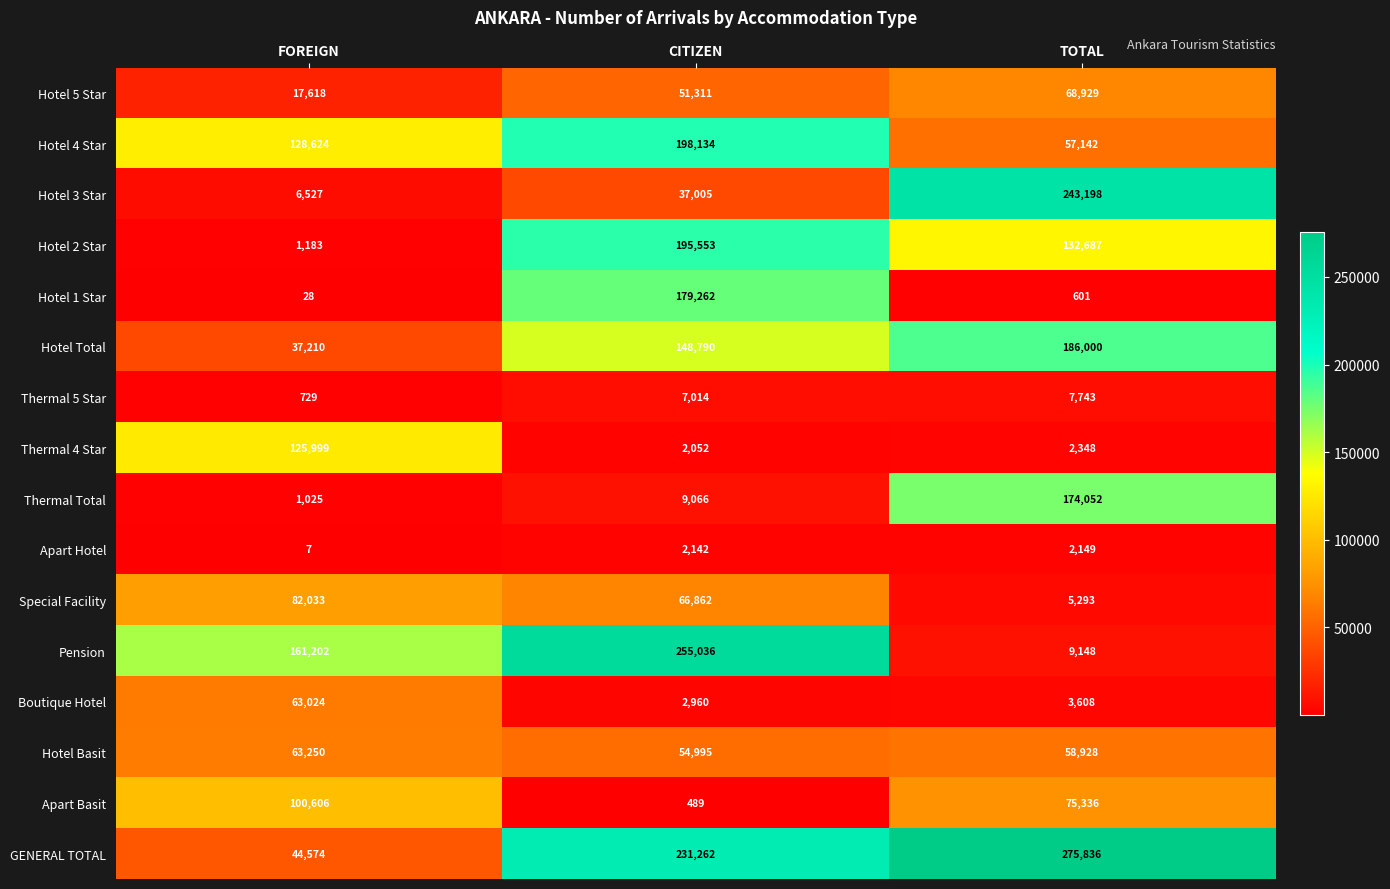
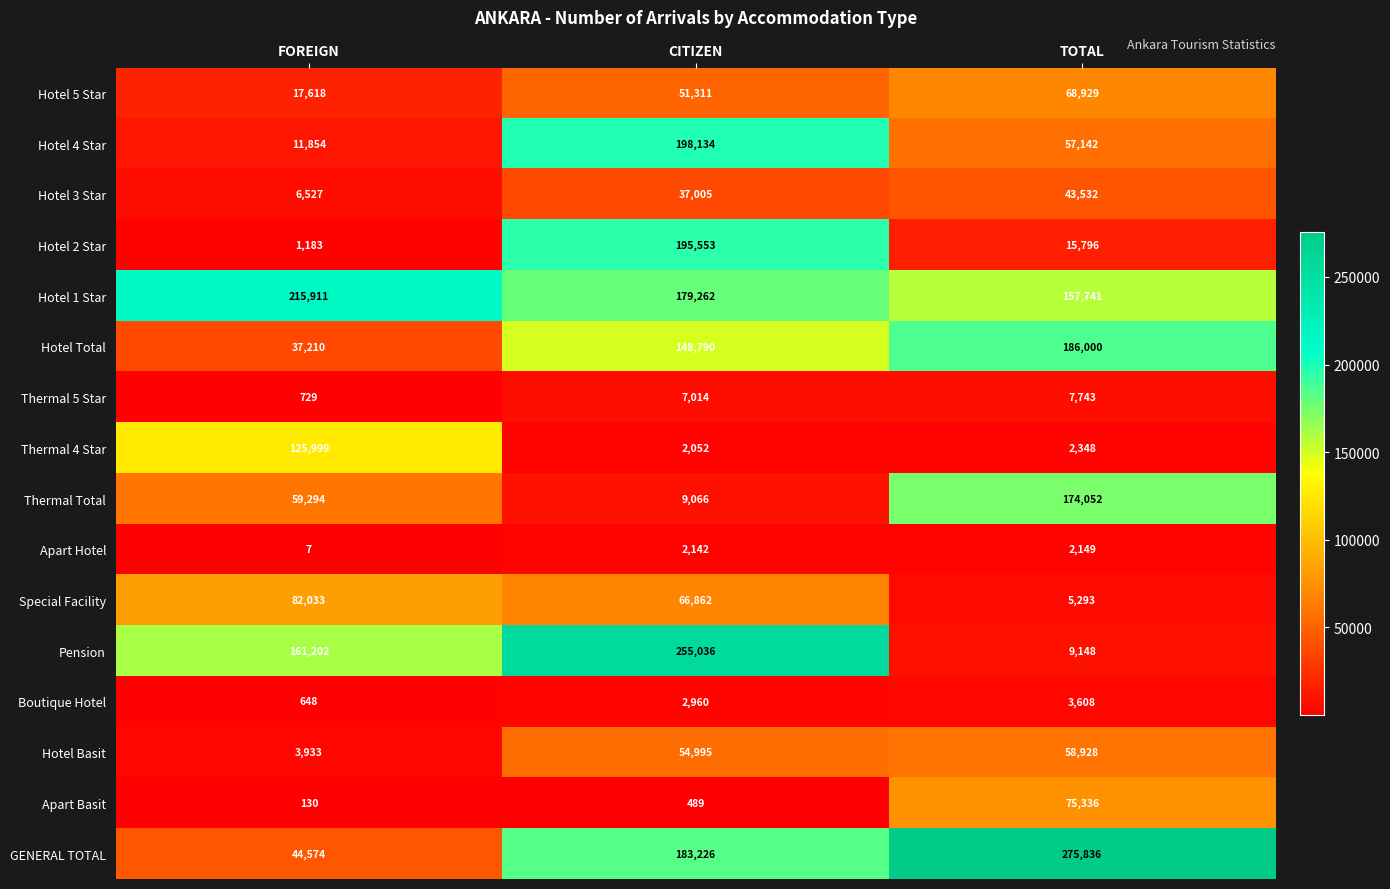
Hotel 4 Star, FOREIGN: 128,624 -> 11,854
Hotel 3 Star, TOTAL: 243,198 -> 43,532
Hotel 2 Star, TOTAL: 132,687 -> 15,796
Hotel 1 Star, FOREIGN: 28 -> 215,911
Hotel 1 Star, TOTAL: 601 -> 157,741
Thermal Total, FOREIGN: 1,025 -> 59,294
Boutique Hotel, FOREIGN: 63,024 -> 648
Hotel Basit, FOREIGN: 63,250 -> 3,933
Apart Basit, FOREIGN: 100,606 -> 130
GENERAL TOTAL, CITIZEN: 231,262 -> 183,226
